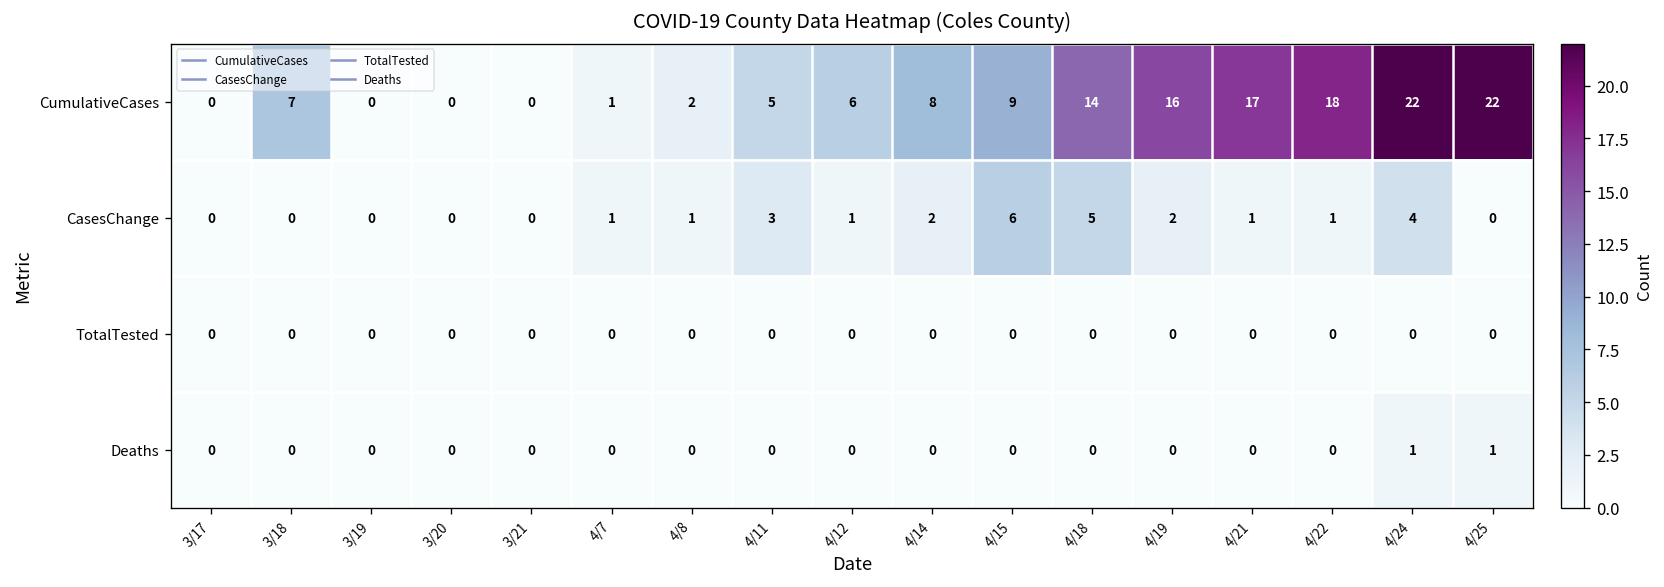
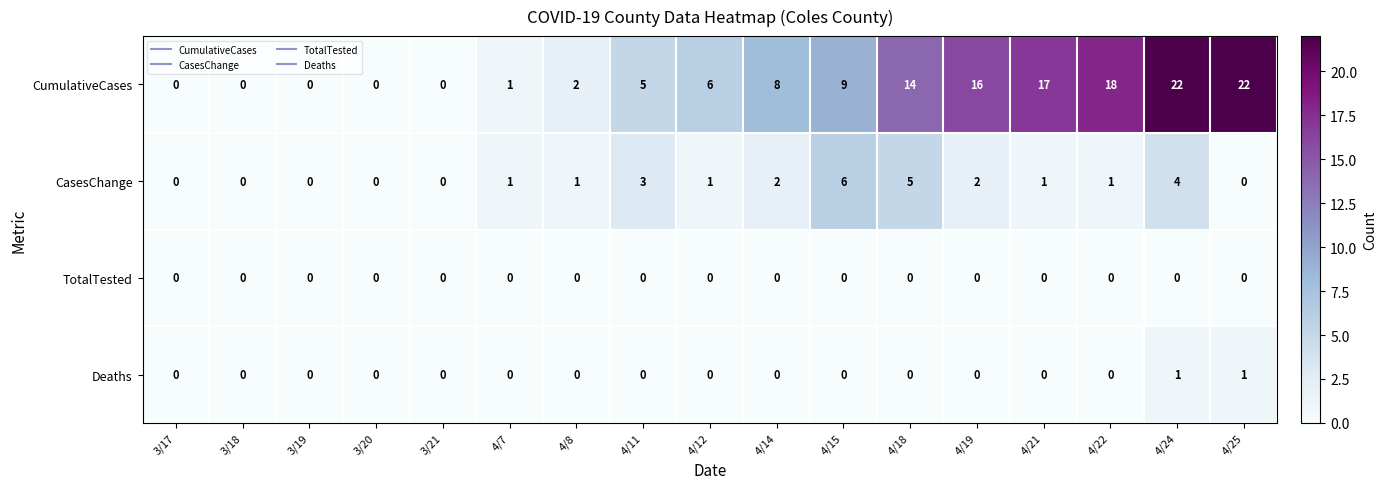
CumulativeCases, 3/18: 7 -> 0
